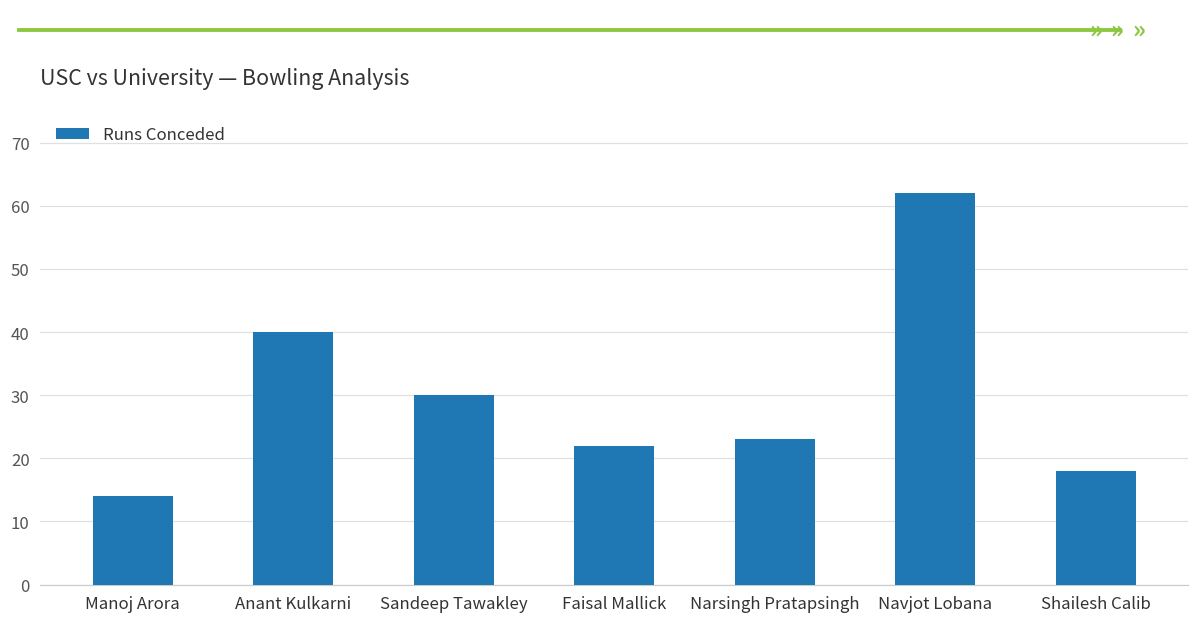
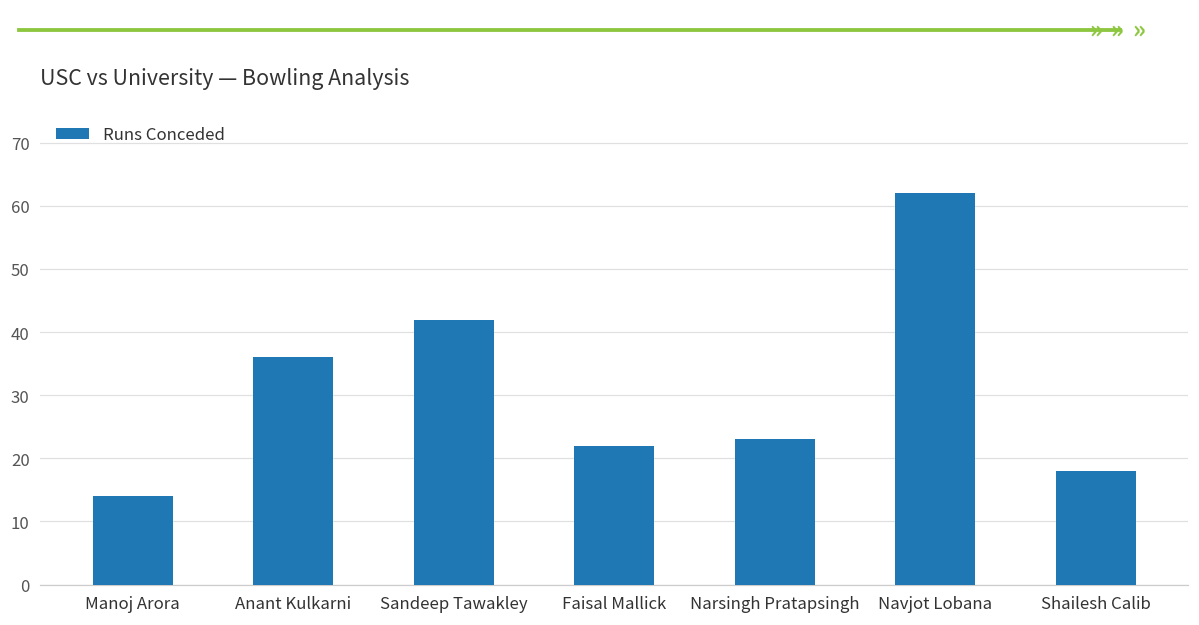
Anant Kulkarni: 40 -> 36
Sandeep Tawakley: 30 -> 42
